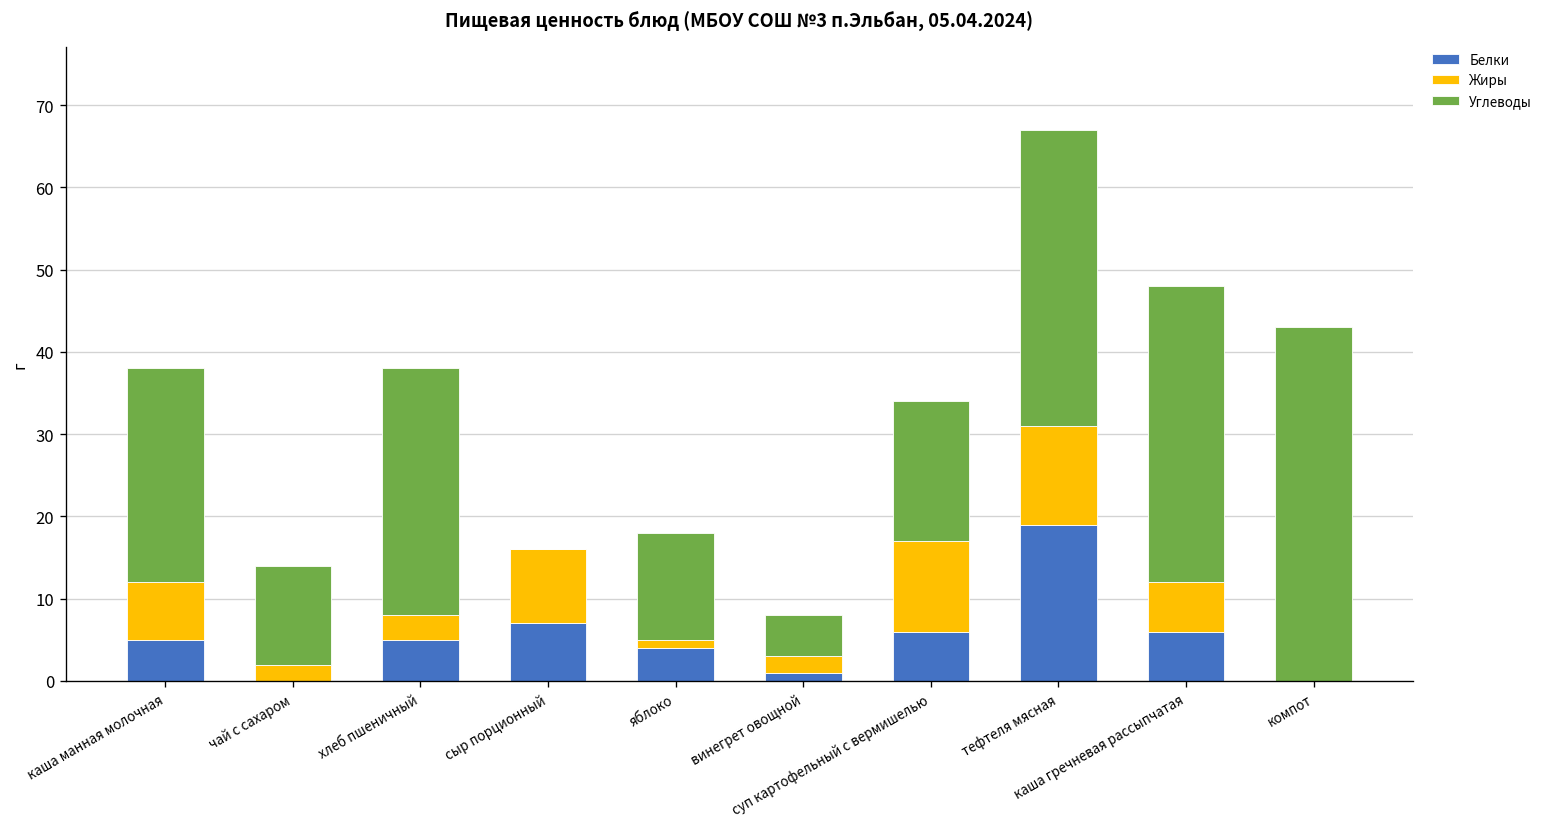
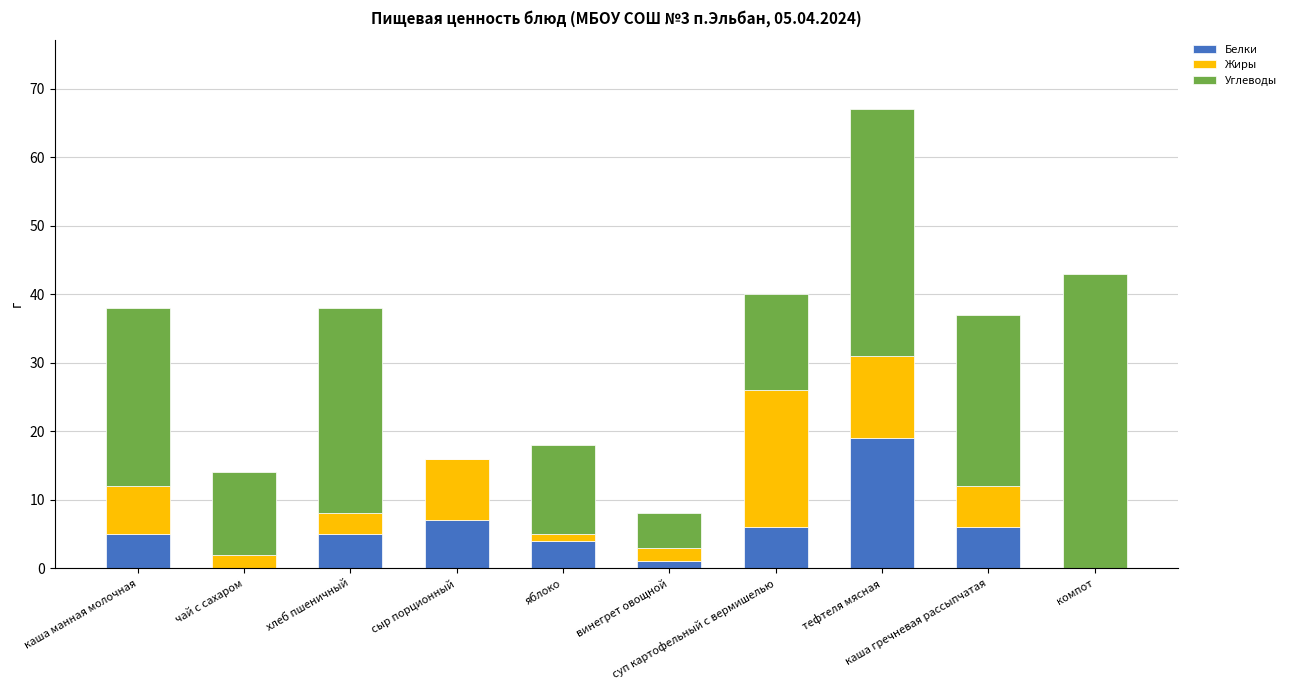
Жиры, суп картофельный с вермишелью: 11 -> 20
Углеводы, суп картофельный с вермишелью: 17 -> 14
Углеводы, каша гречневая рассыпчатая: 36 -> 25
